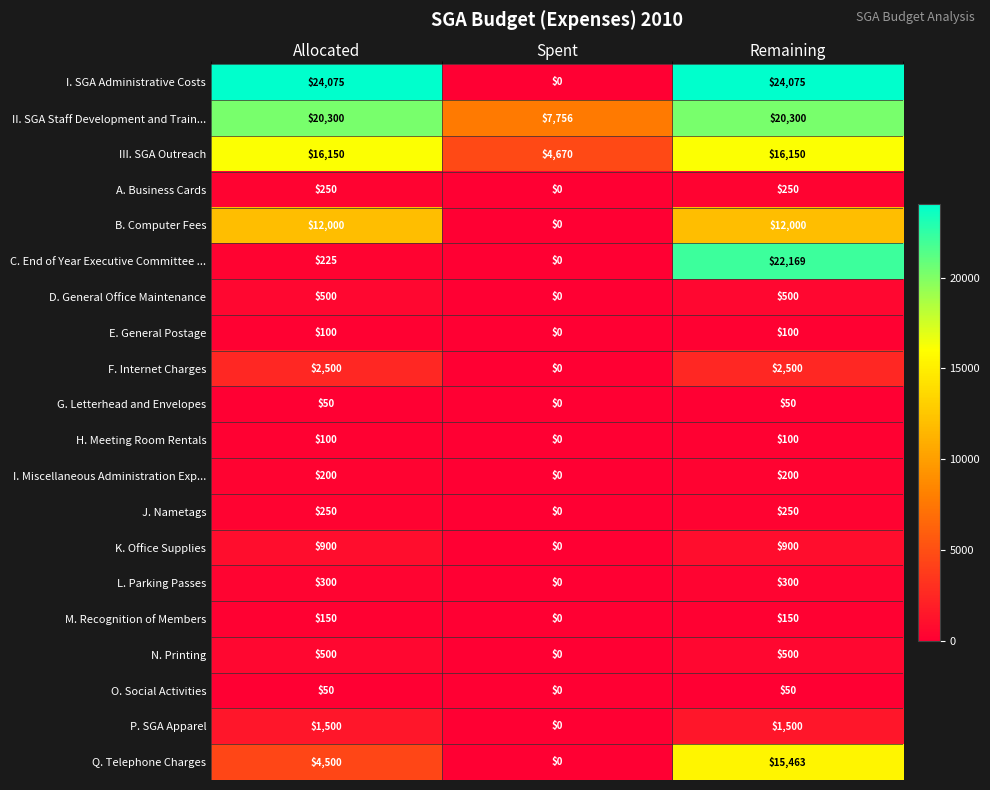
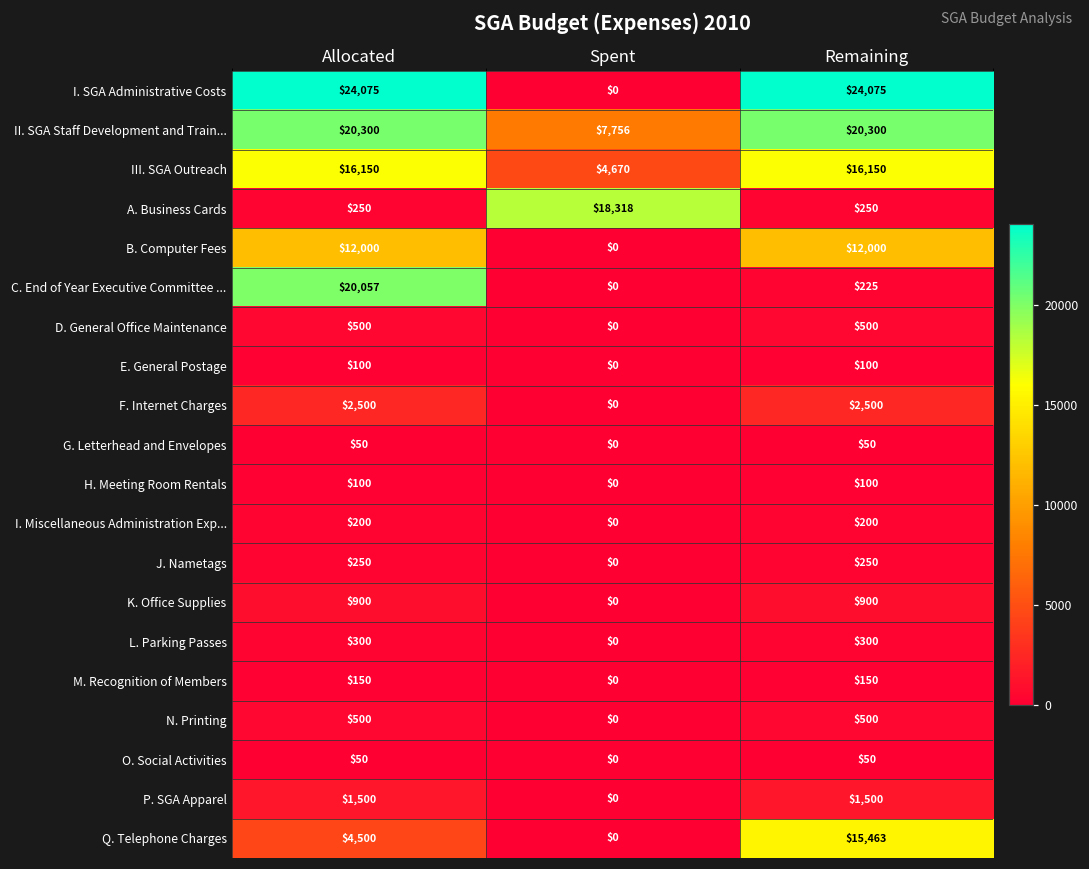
A. Business Cards, Spent: $0 -> $18,318
C. End of Year Executive Committee ..., Allocated: $225 -> $20,057
C. End of Year Executive Committee ..., Remaining: $22,169 -> $225
